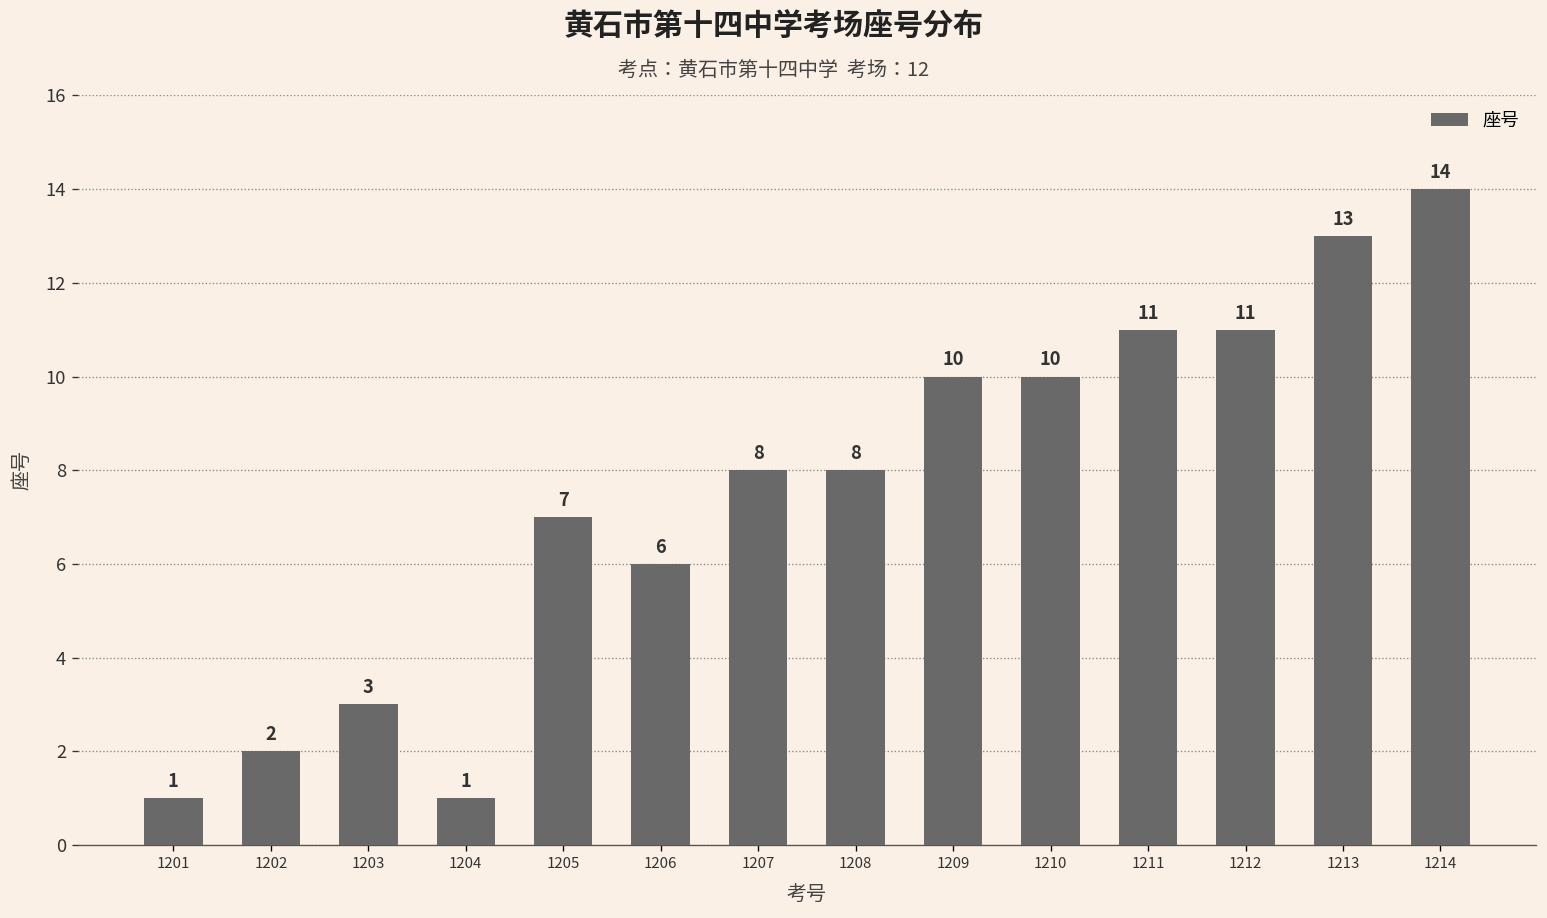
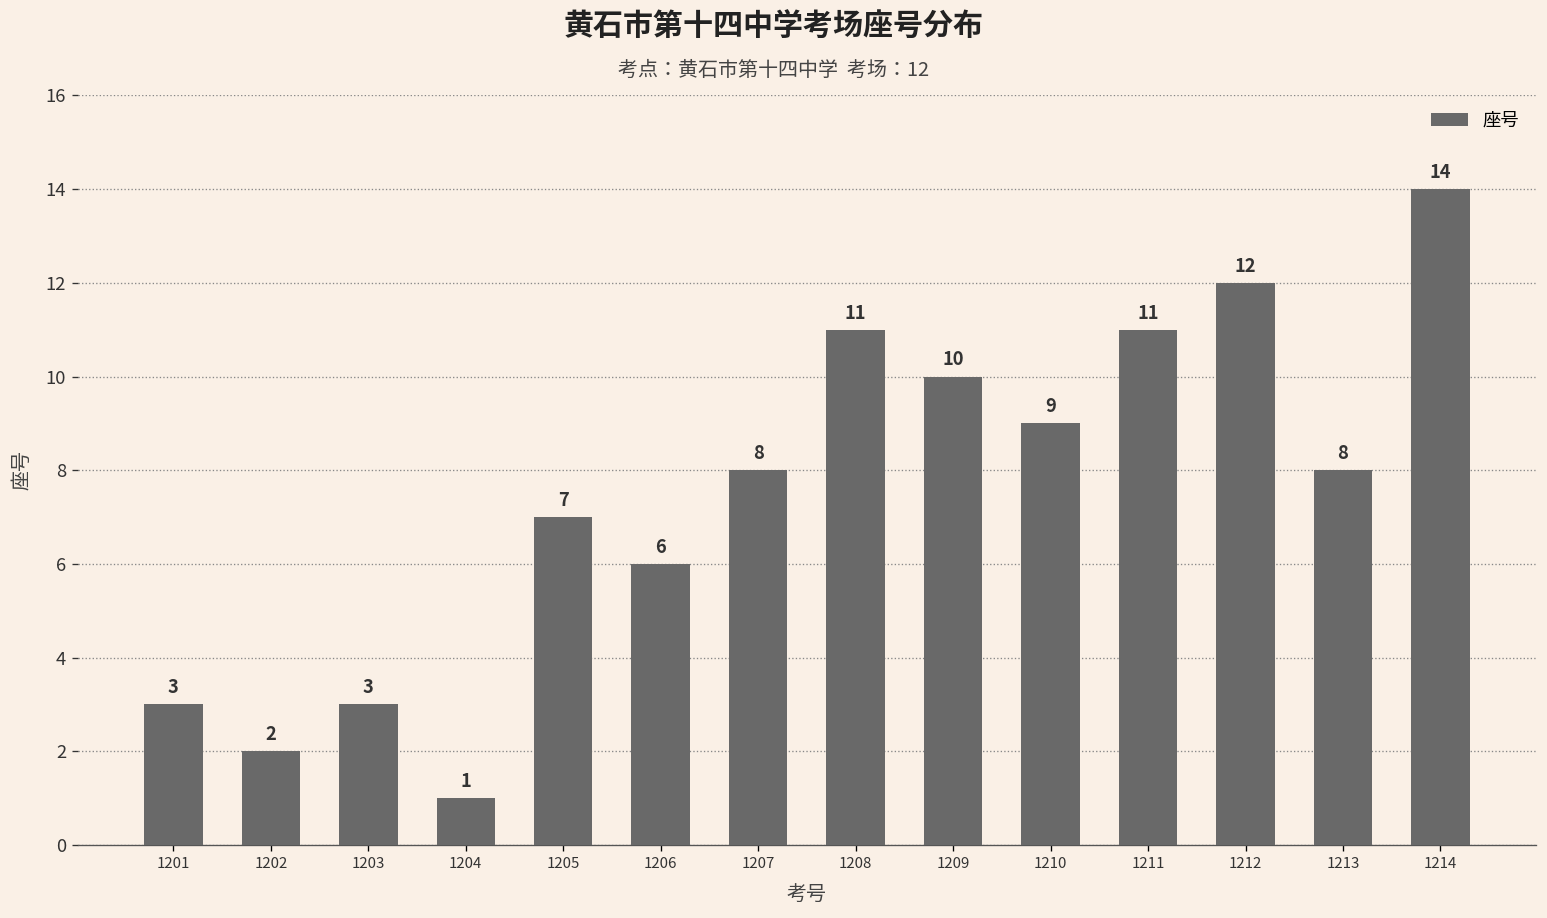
1201: 1 -> 3
1208: 8 -> 11
1210: 10 -> 9
1212: 11 -> 12
1213: 13 -> 8
